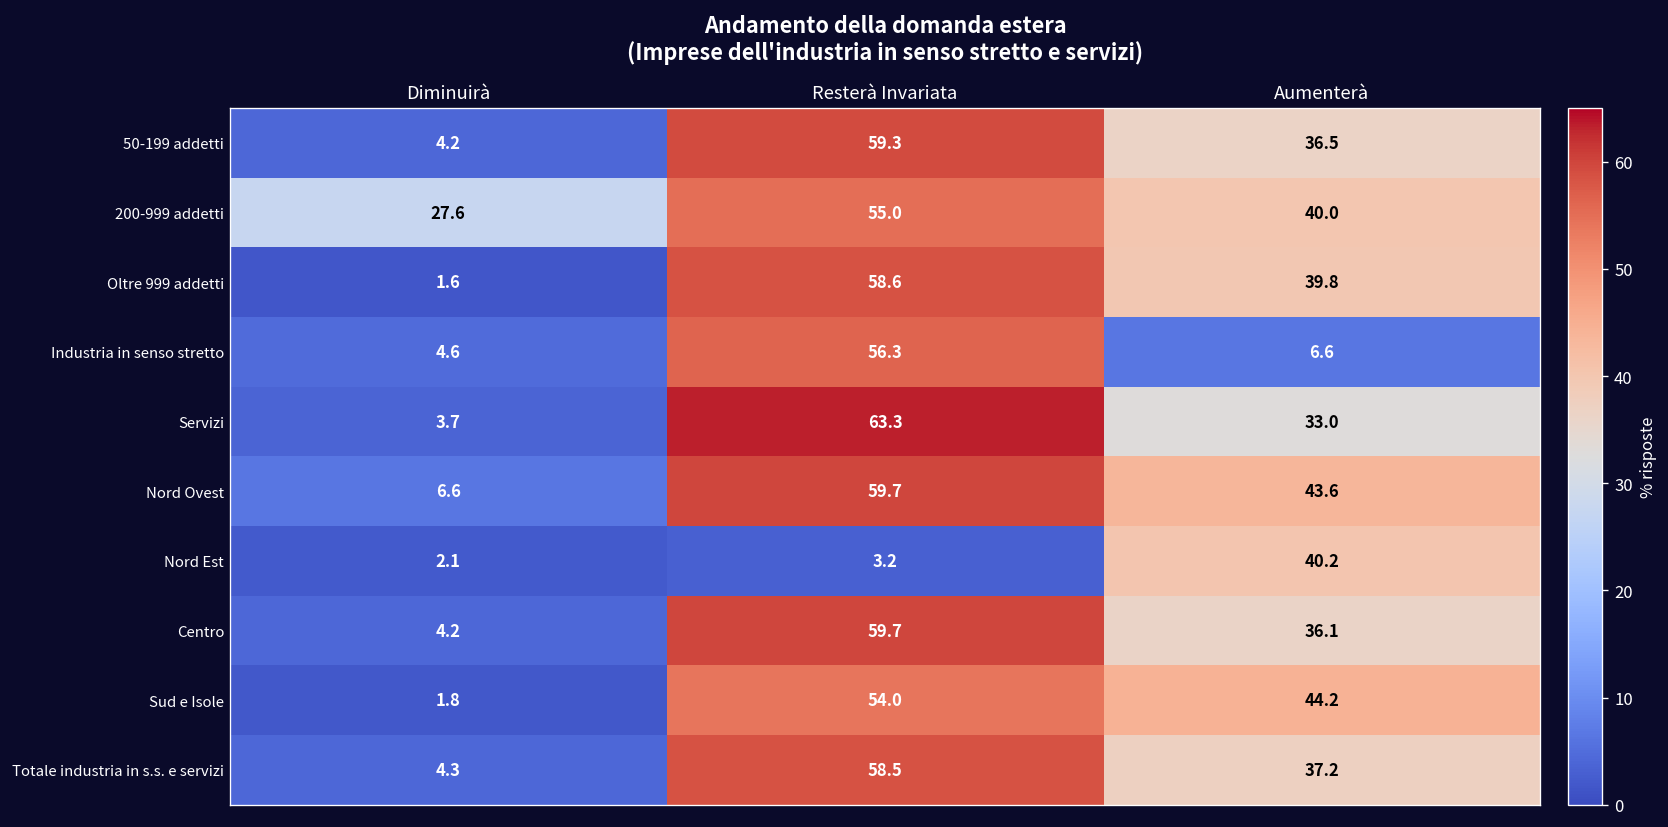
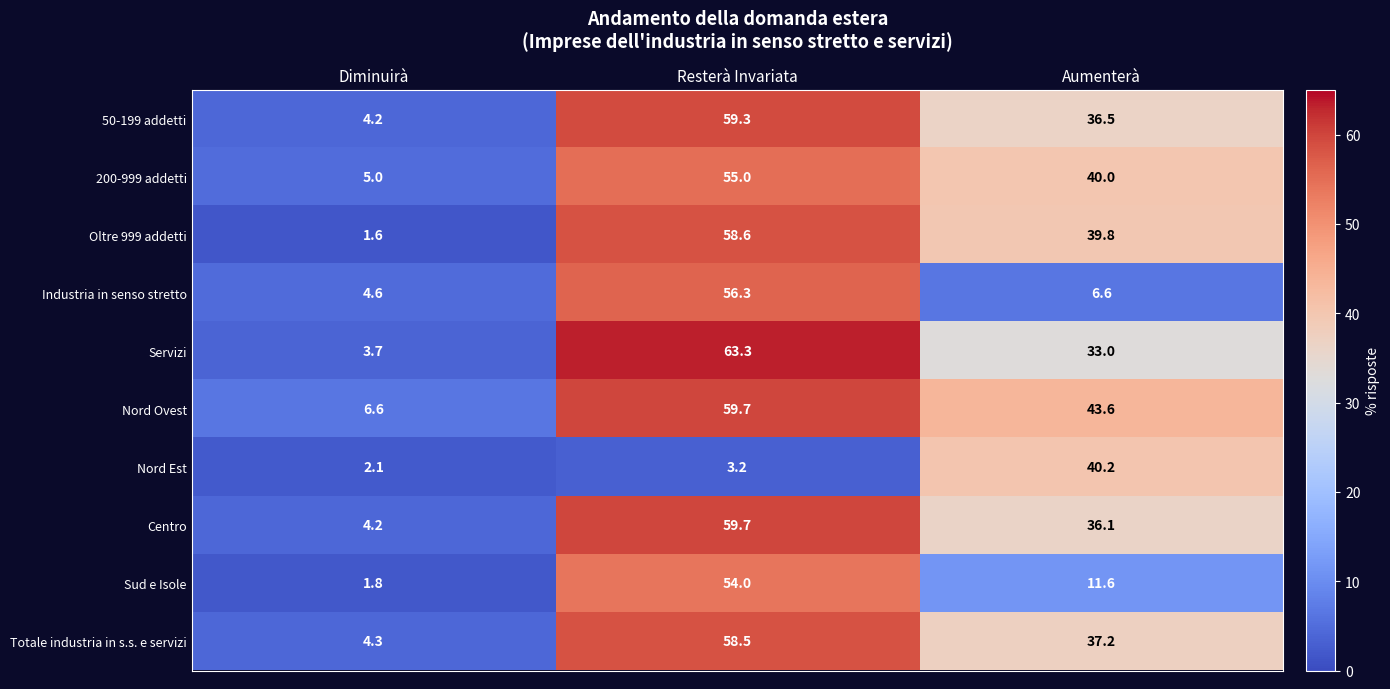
200-999 addetti, Diminuirà: 27.6 -> 5.0
Sud e Isole, Aumenterà: 44.2 -> 11.6
